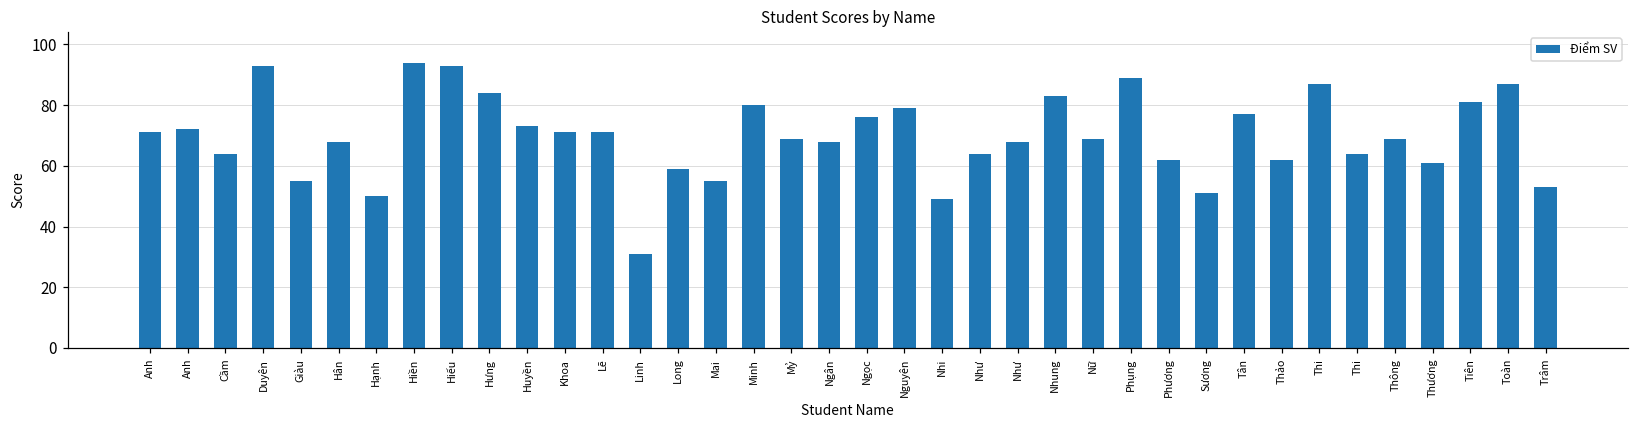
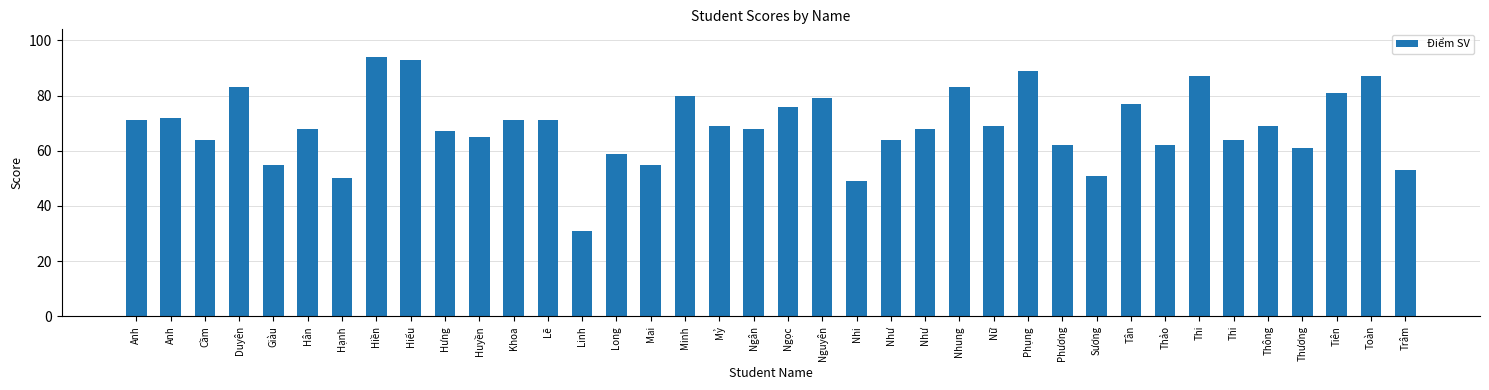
Duyên: 93 -> 83
Hưng: 84 -> 67
Huyền: 73 -> 65
